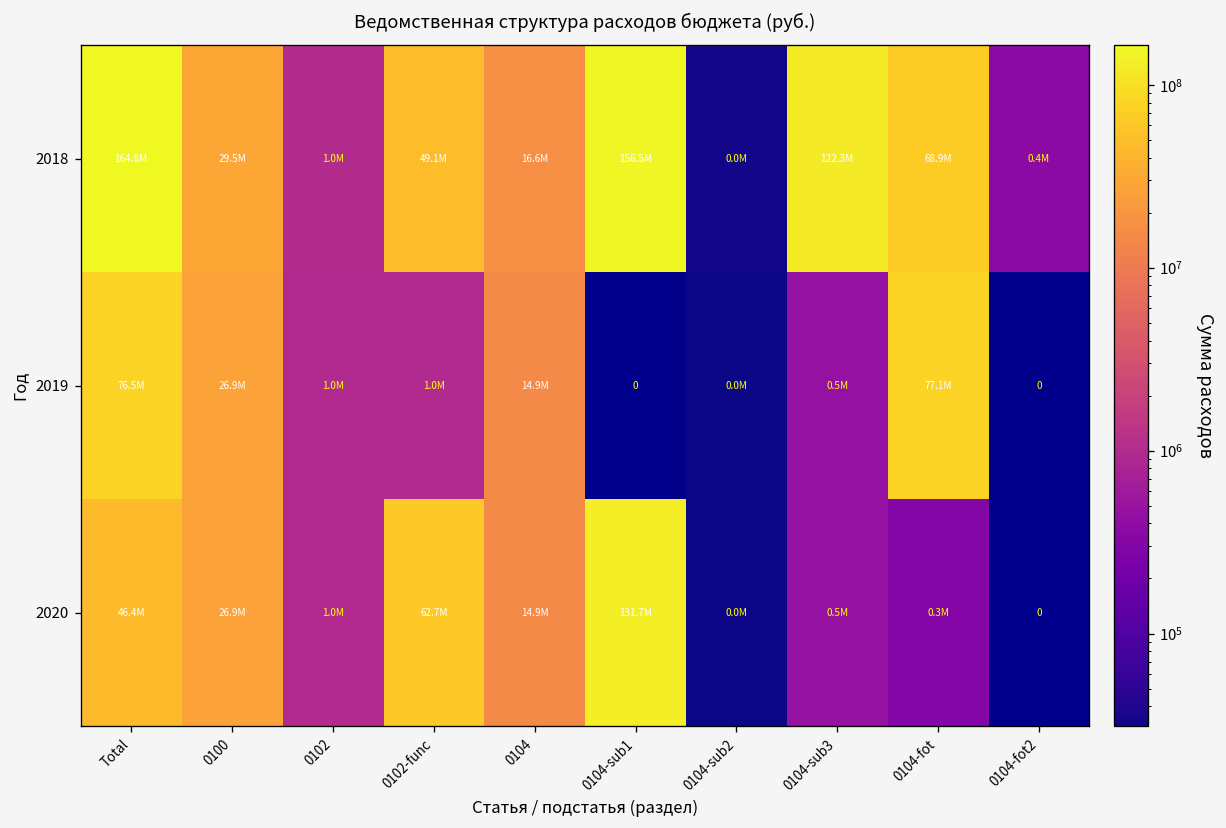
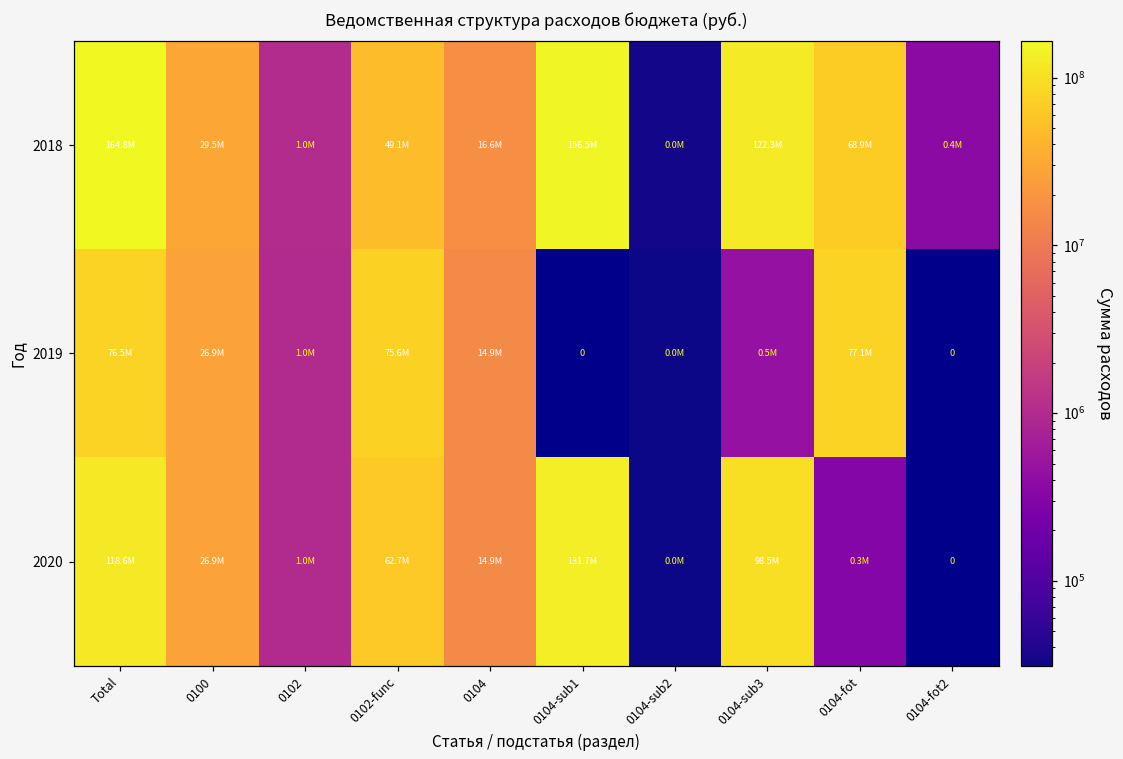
2019, 0102-func: 1.0M -> 75.6M
2020, Total: 46.4M -> 118.6M
2020, 0104-sub3: 0.5M -> 98.5M
